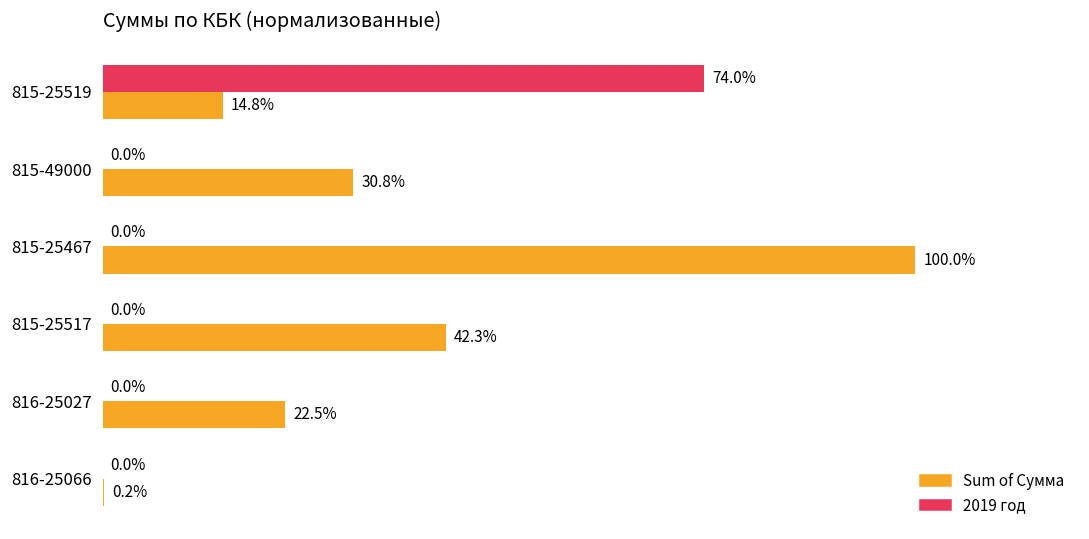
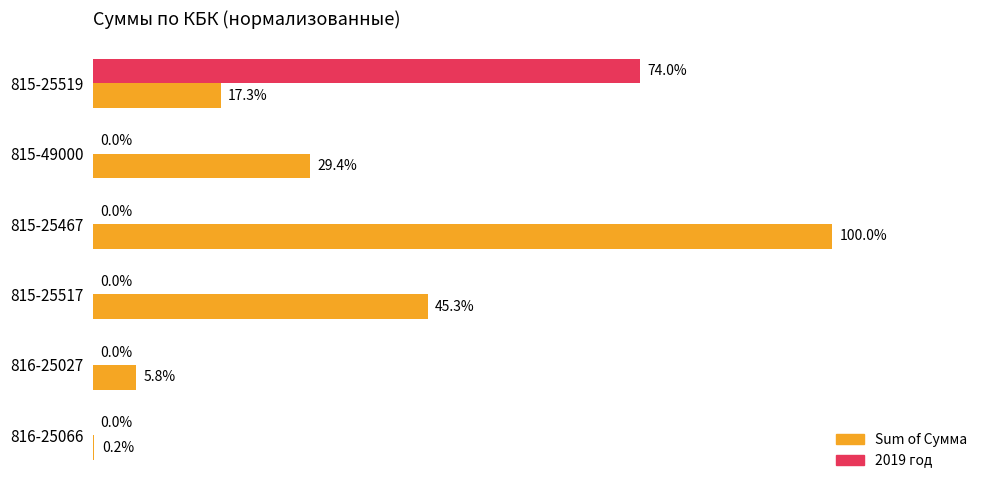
Sum of Сумма, 815-25519: 14.8% -> 17.3%
Sum of Сумма, 815-49000: 30.8% -> 29.4%
Sum of Сумма, 815-25517: 42.3% -> 45.3%
Sum of Сумма, 816-25027: 22.5% -> 5.8%
